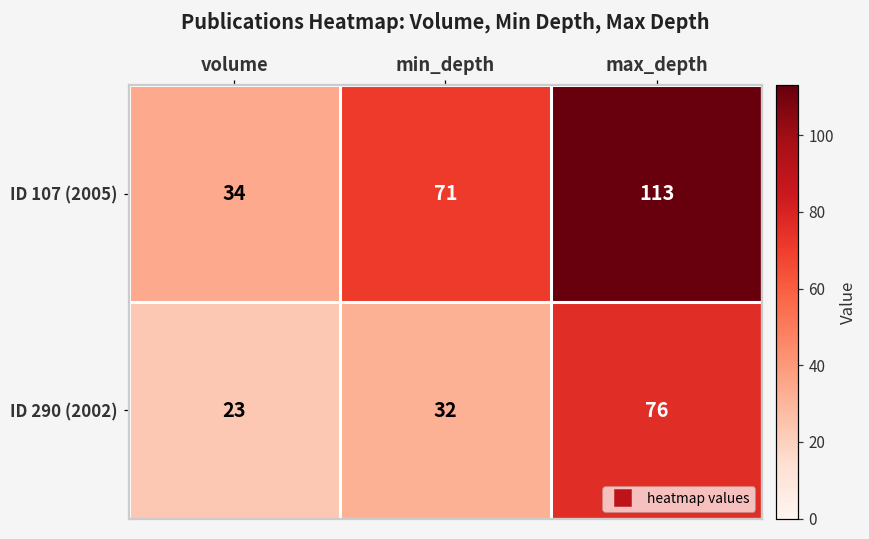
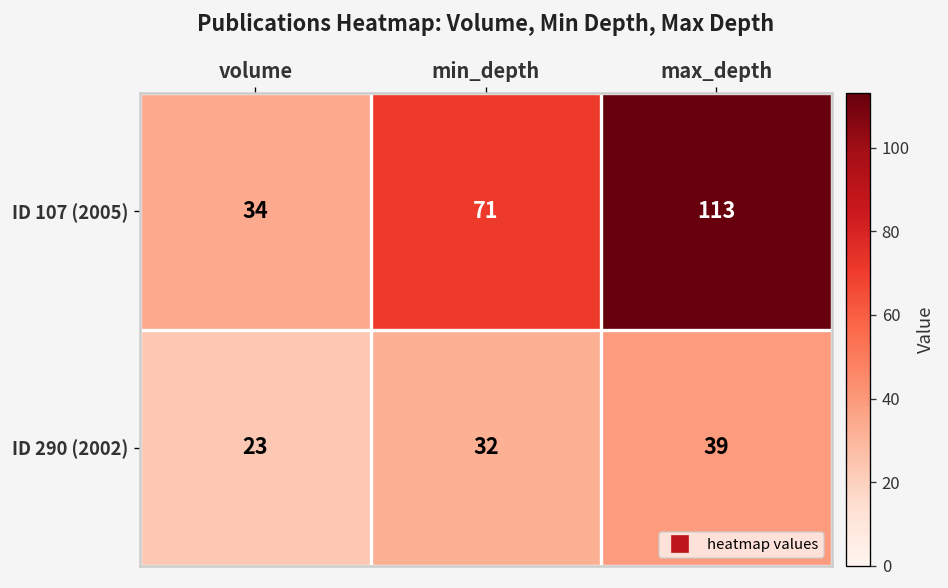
ID 290 (2002), max_depth: 76 -> 39
